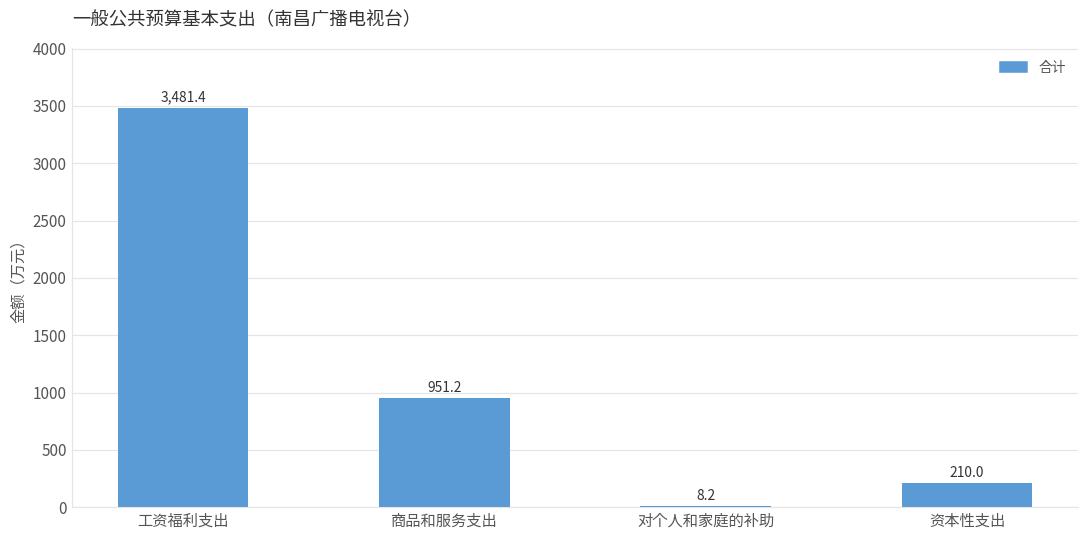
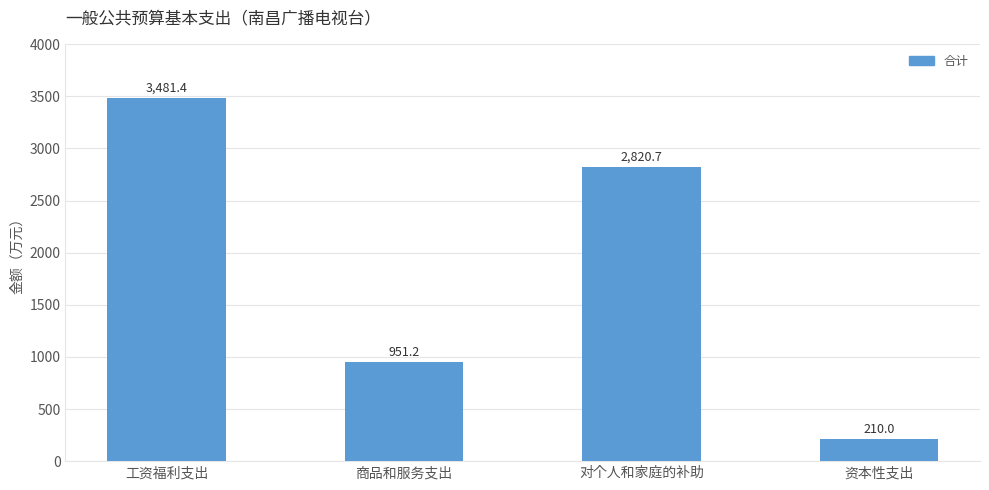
对个人和家庭的补助: 8.2 -> 2,820.7
